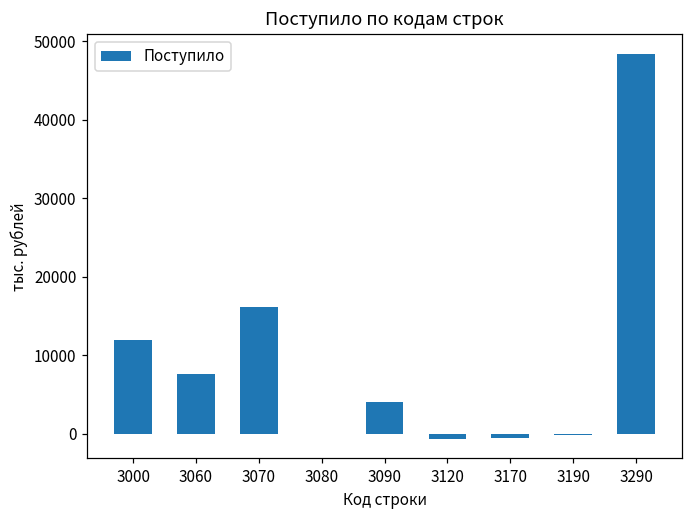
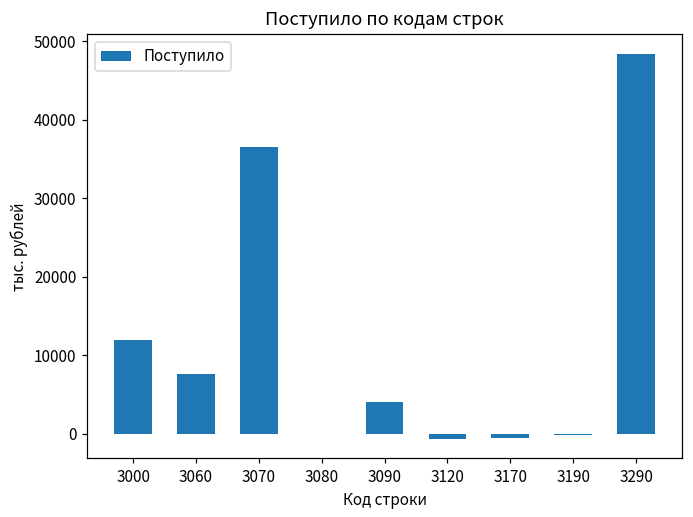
3070: 16000 -> 36000
